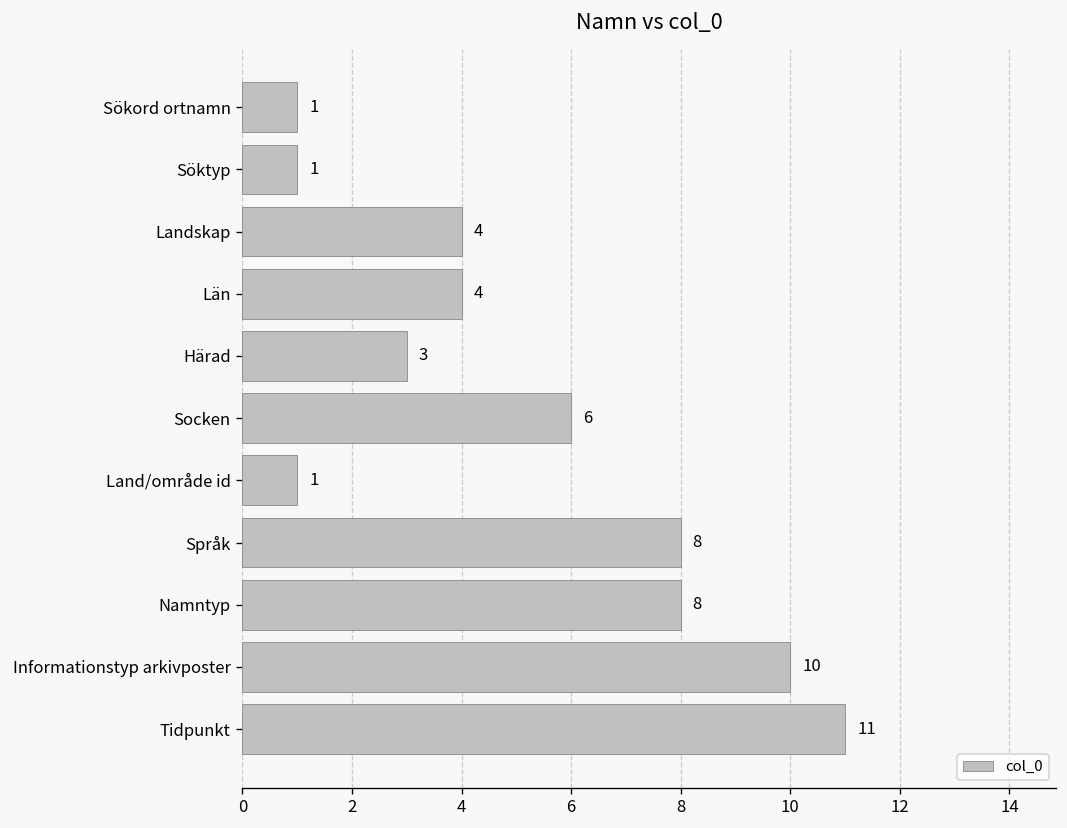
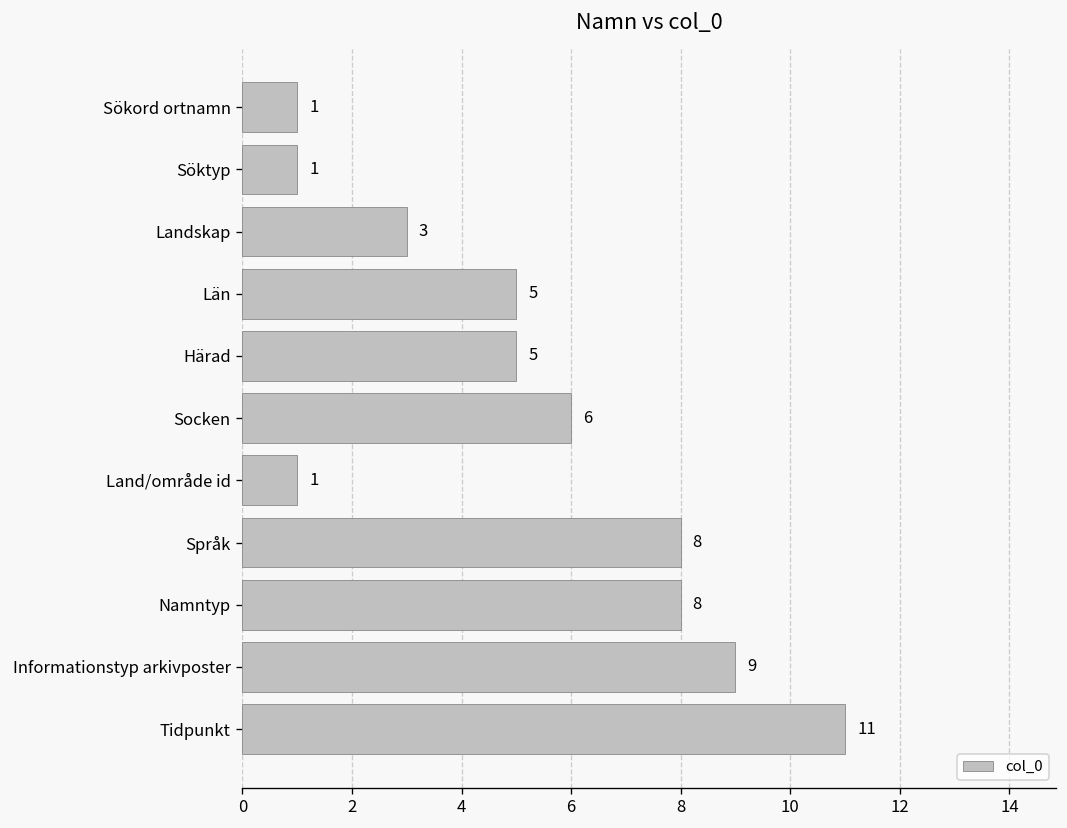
Landskap: 4 -> 3
Län: 4 -> 5
Härad: 3 -> 5
Informationstyp arkivposter: 10 -> 9
